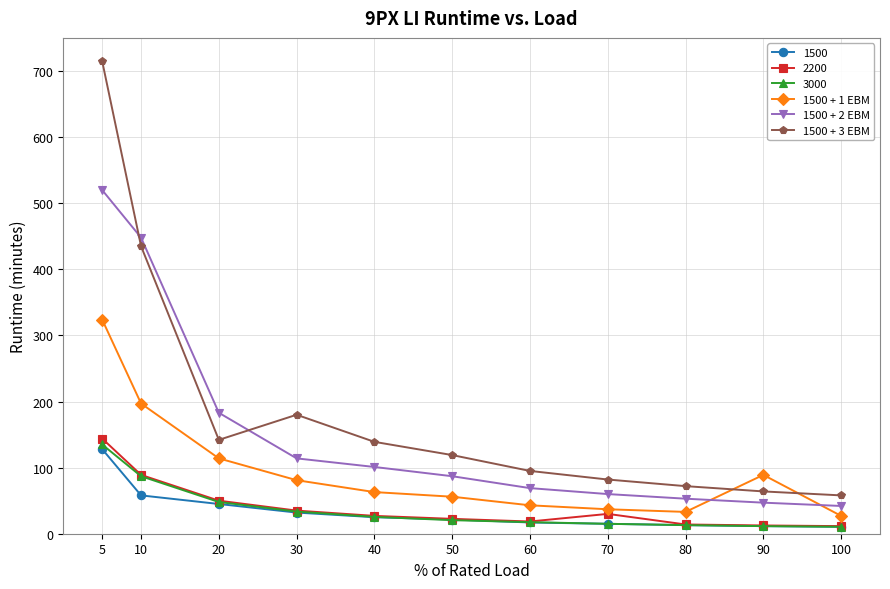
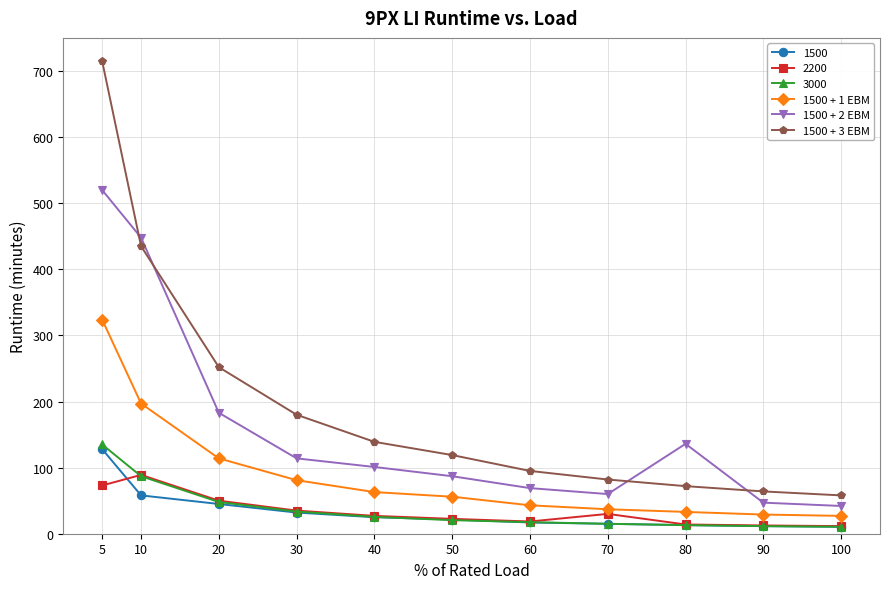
2200, 5: 140 -> 70
1500 + 3 EBM, 20: 140 -> 250
1500 + 2 EBM, 80: 50 -> 140
1500 + 1 EBM, 90: 90 -> 30
